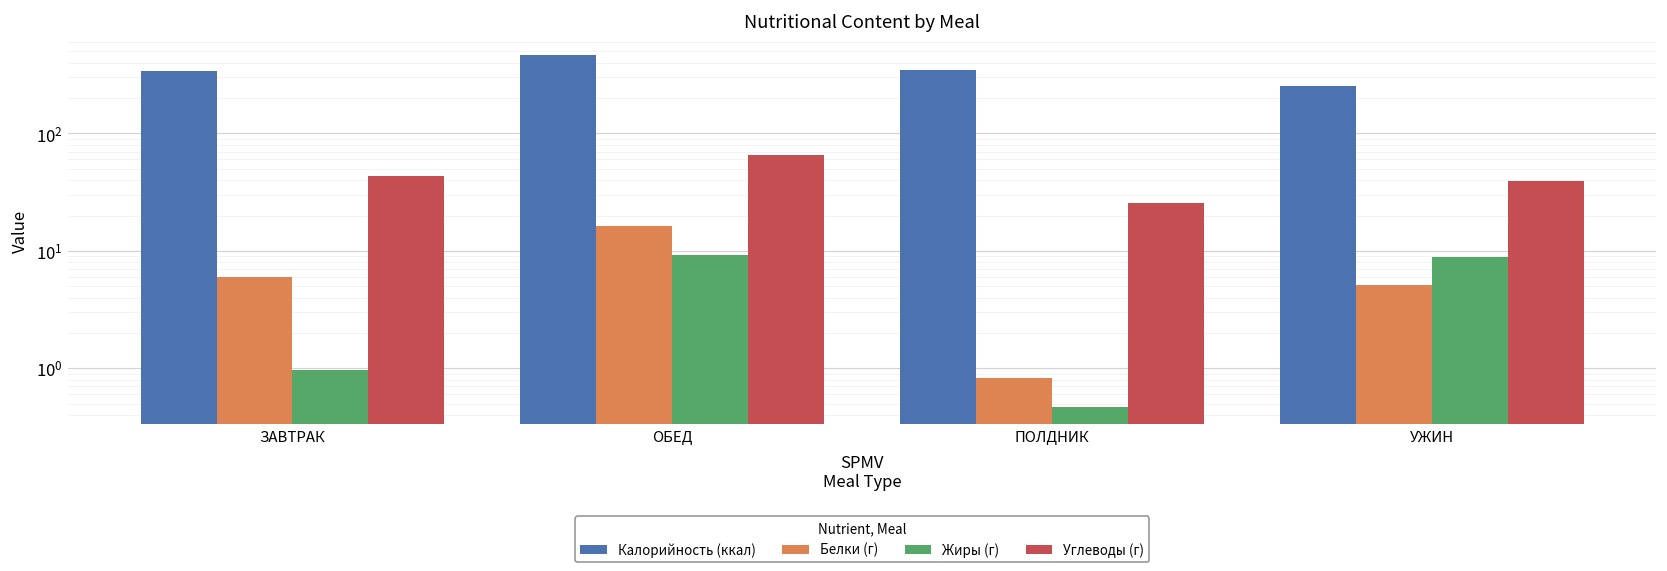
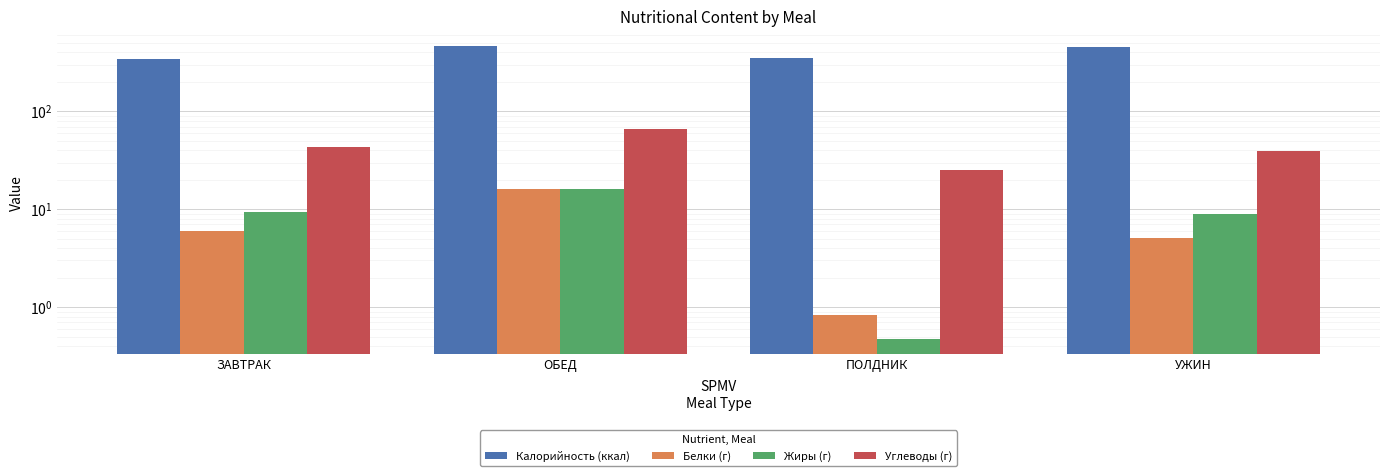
Жиры (г), ЗАВТРАК: 1.0 -> 9
Жиры (г), ОБЕД: 9 -> 16
Калорийность (ккал), УЖИН: 250 -> 500
